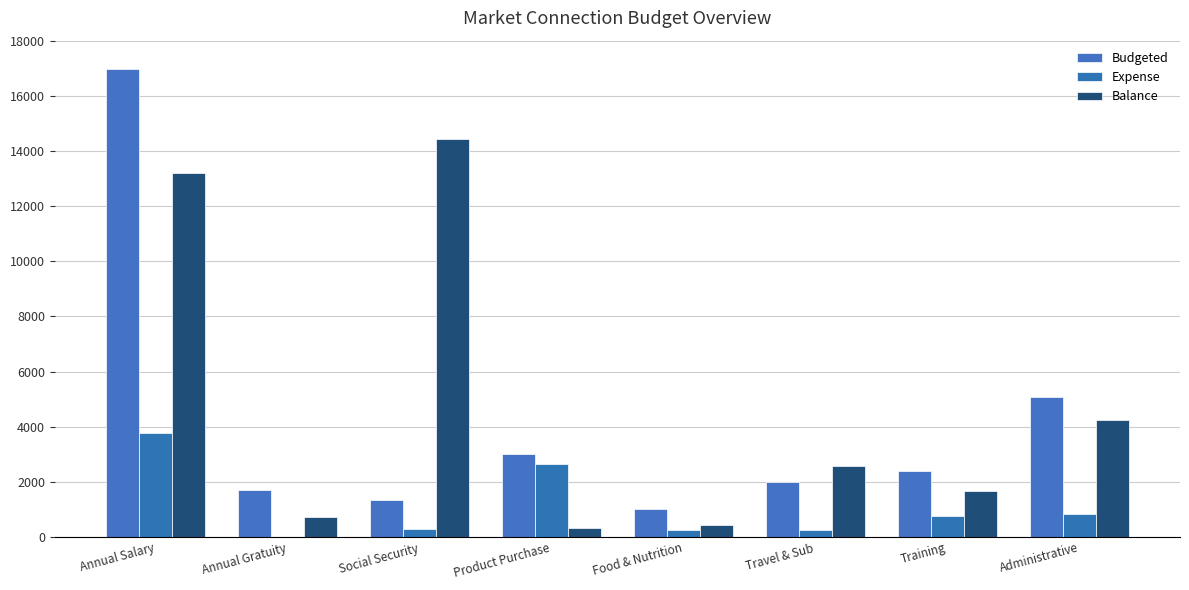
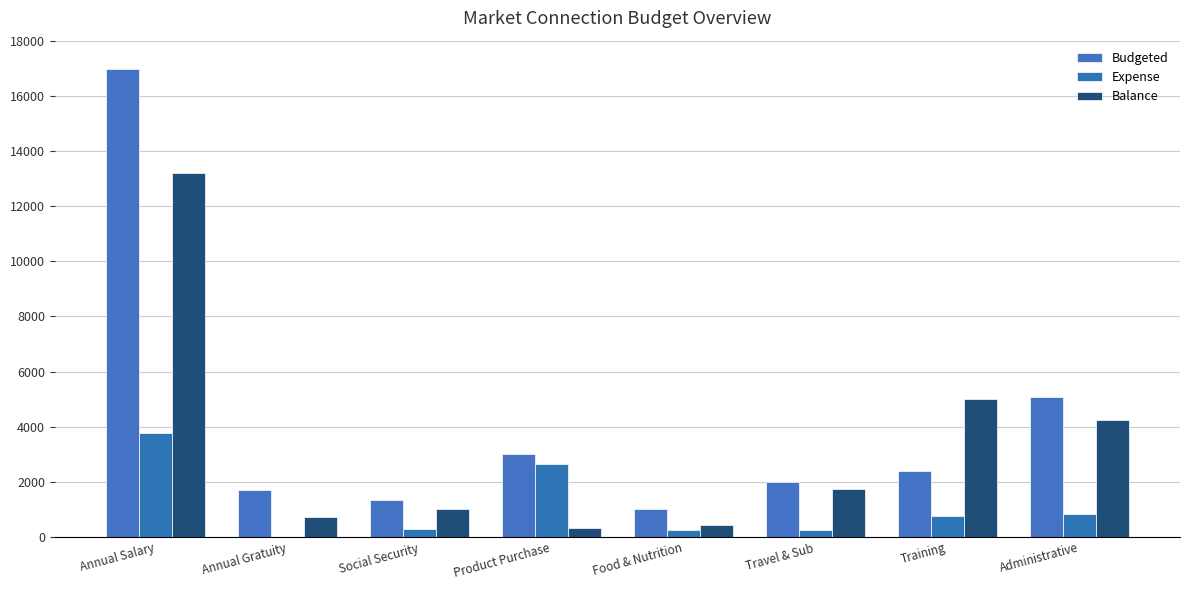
Balance, Social Security: 14400 -> 1000
Balance, Travel & Sub: 2600 -> 1800
Balance, Training: 1700 -> 5000
